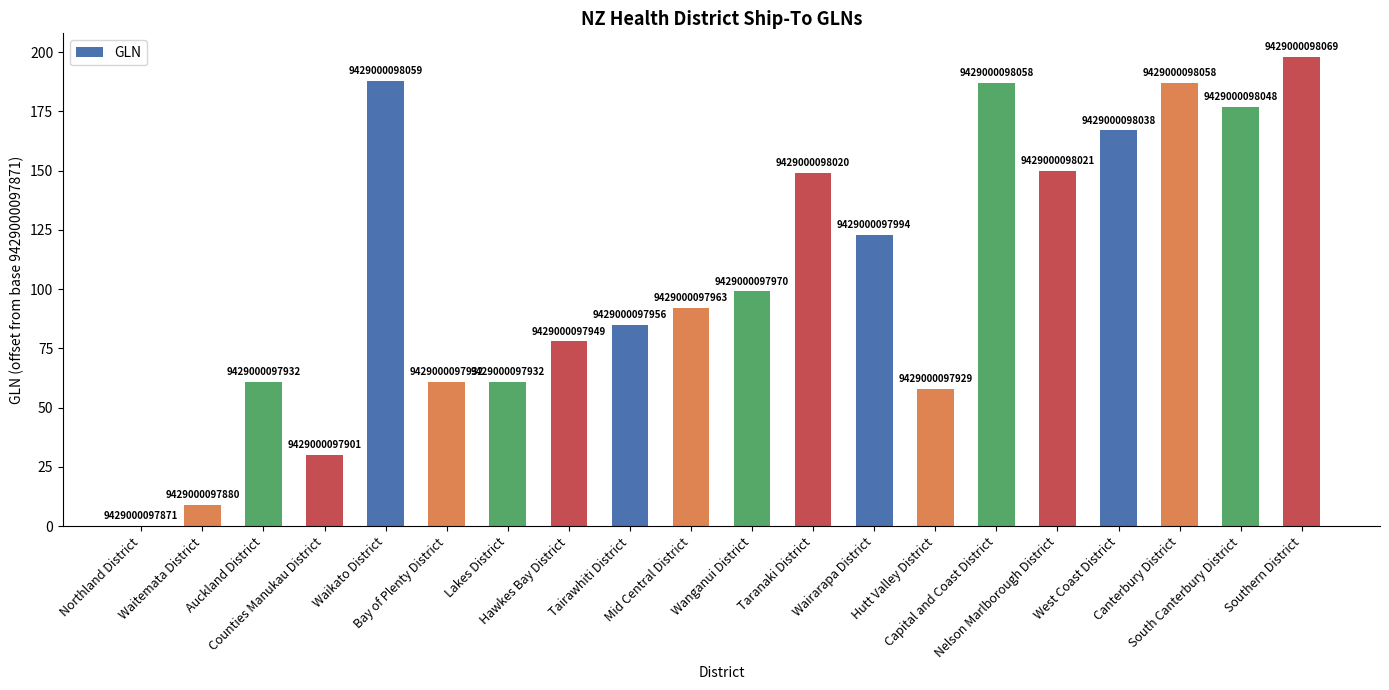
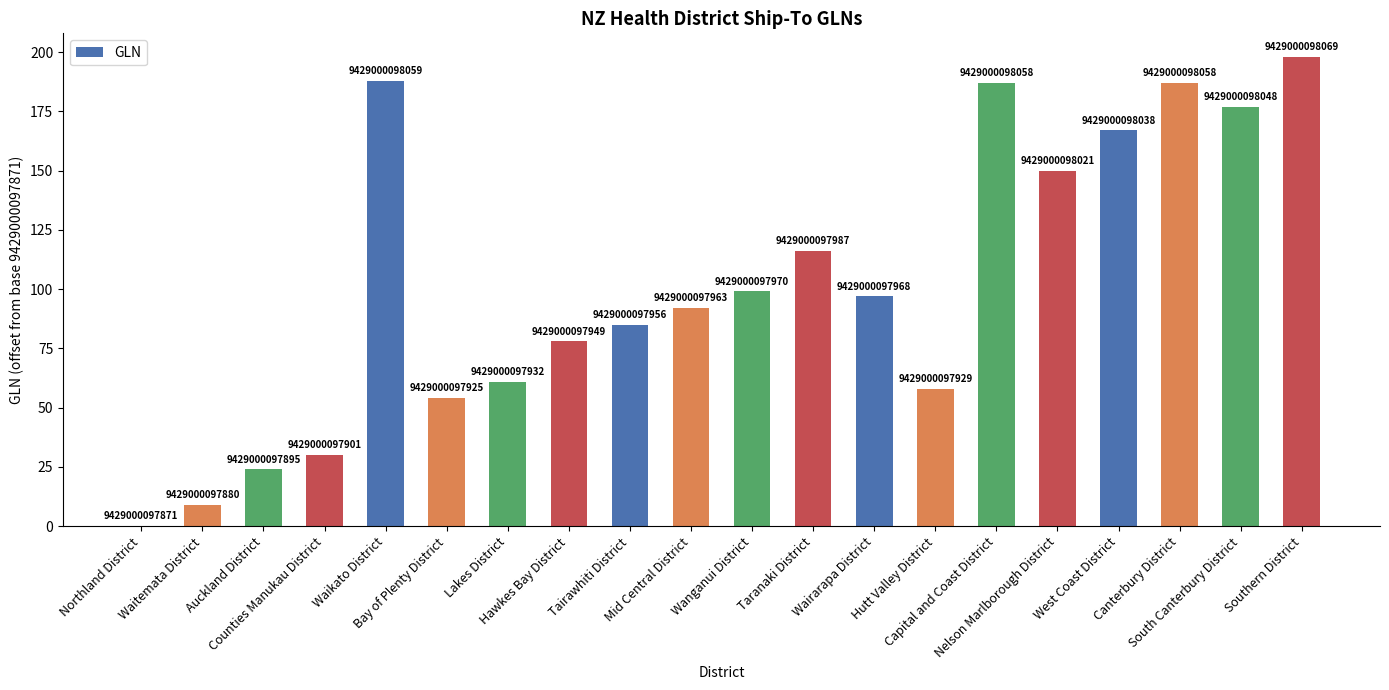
Auckland District: 9429000097932 -> 9429000097895
Bay of Plenty District: 9429000097932 -> 9429000097925
Taranaki District: 9429000098020 -> 9429000097987
Wairarapa District: 9429000097994 -> 9429000097968
